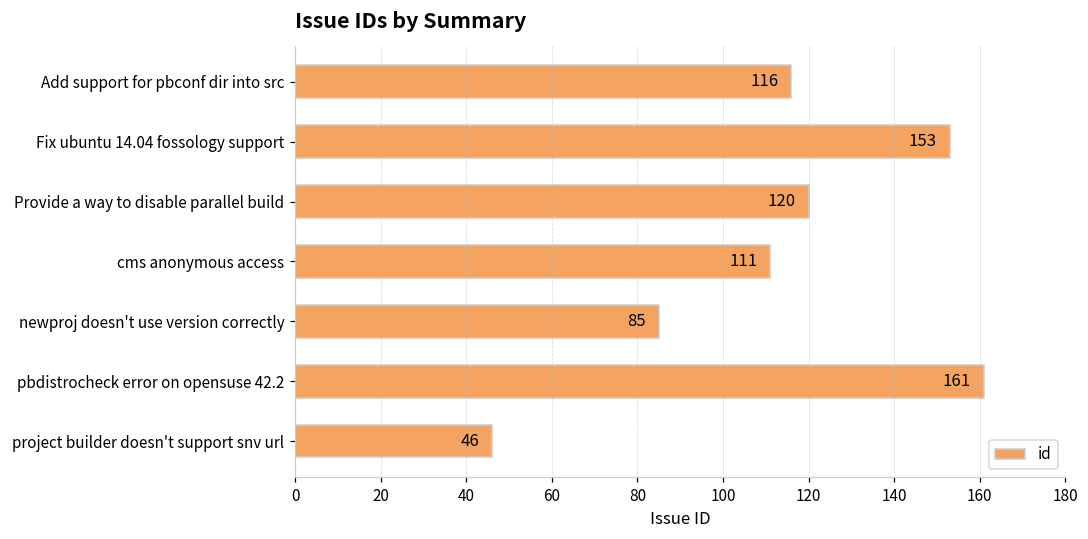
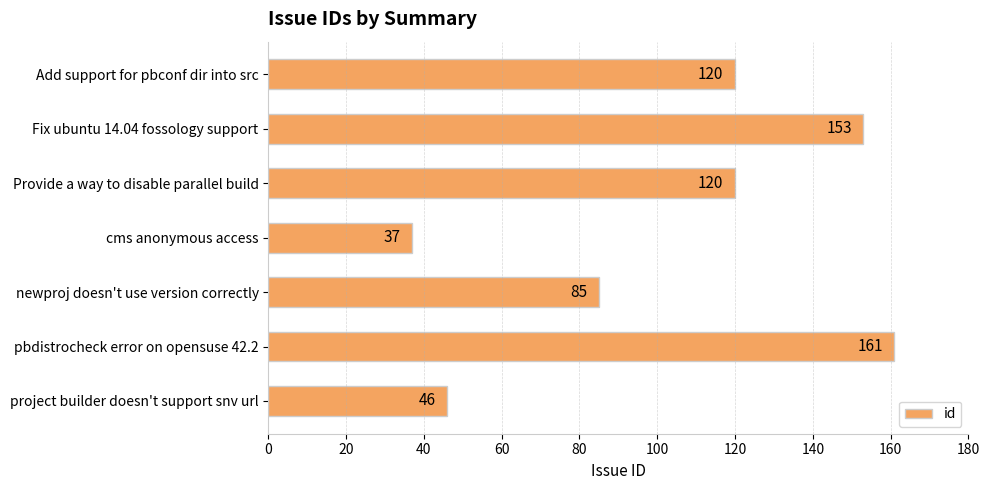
Add support for pbconf dir into src: 116 -> 120
cms anonymous access: 111 -> 37
